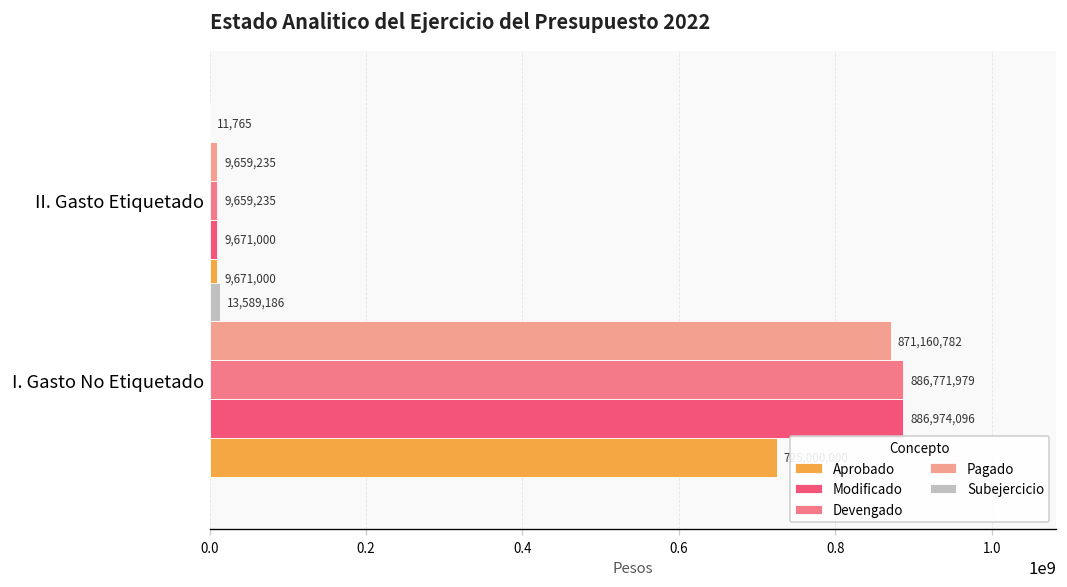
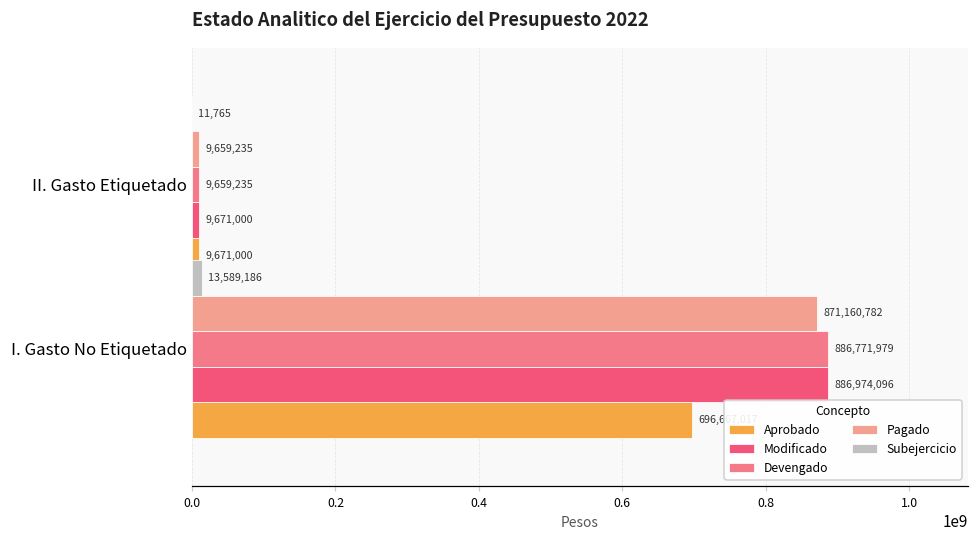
Aprobado, I. Gasto No Etiquetado: 730000000 -> 700000000
